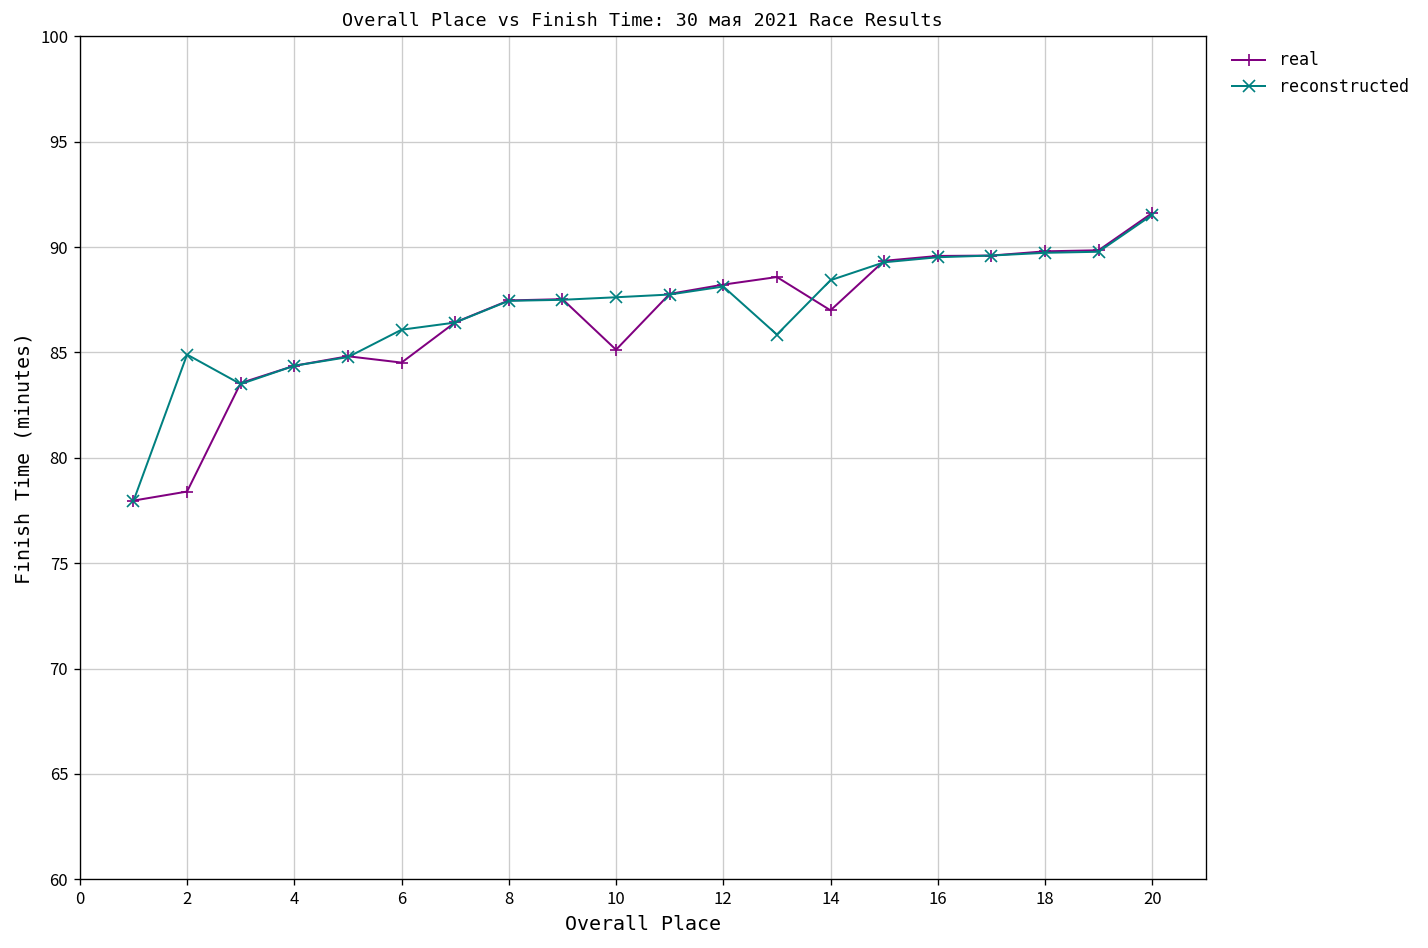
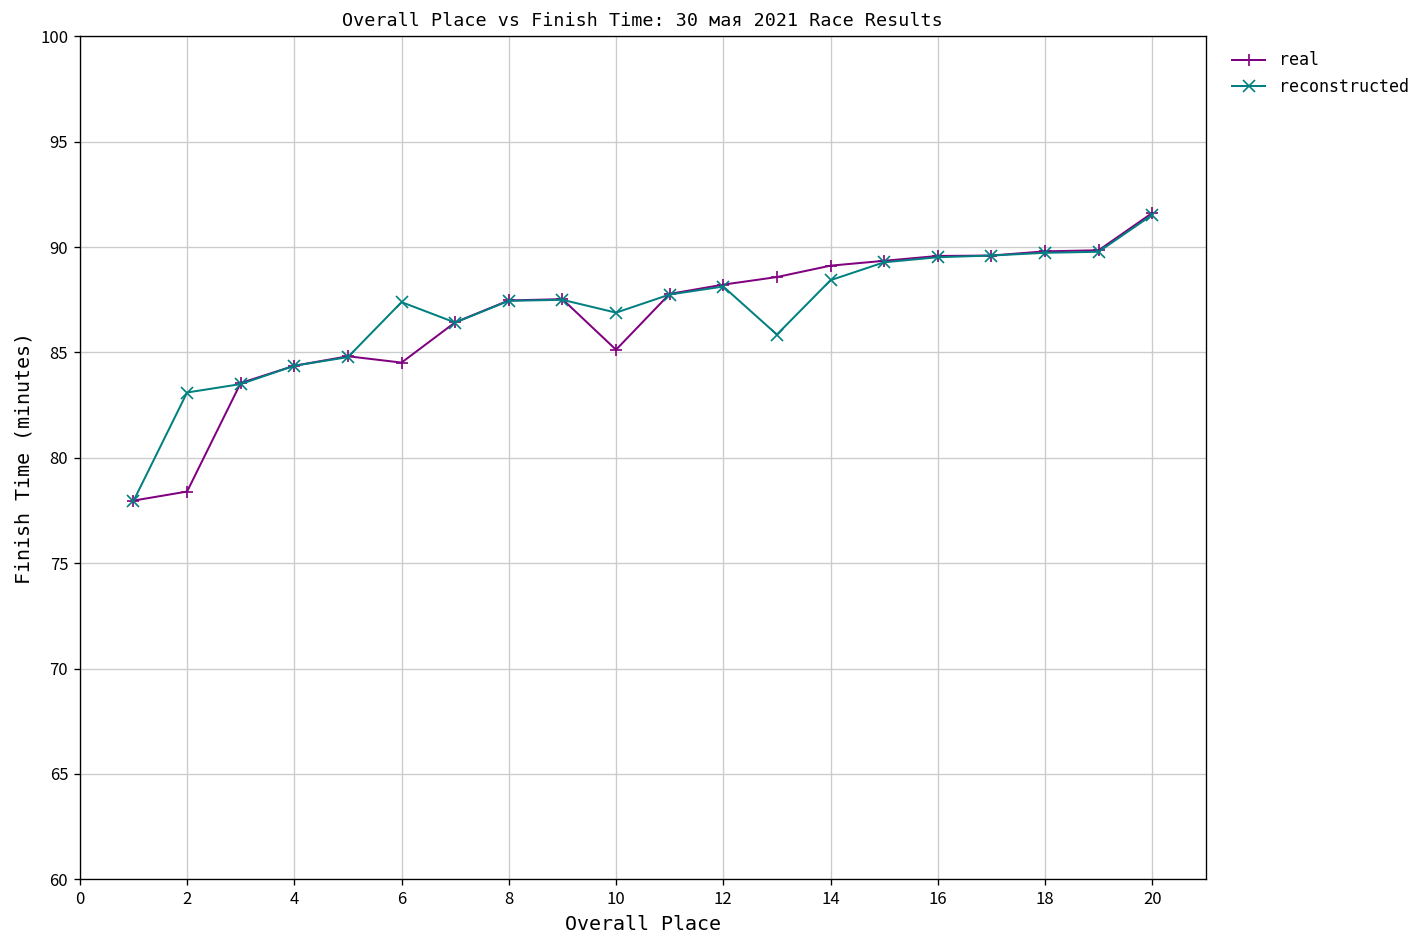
reconstructed, 2: 84.9 -> 83.1
reconstructed, 6: 86.1 -> 87.4
reconstructed, 10: 87.6 -> 86.9
real, 14: 87.0 -> 89.1
